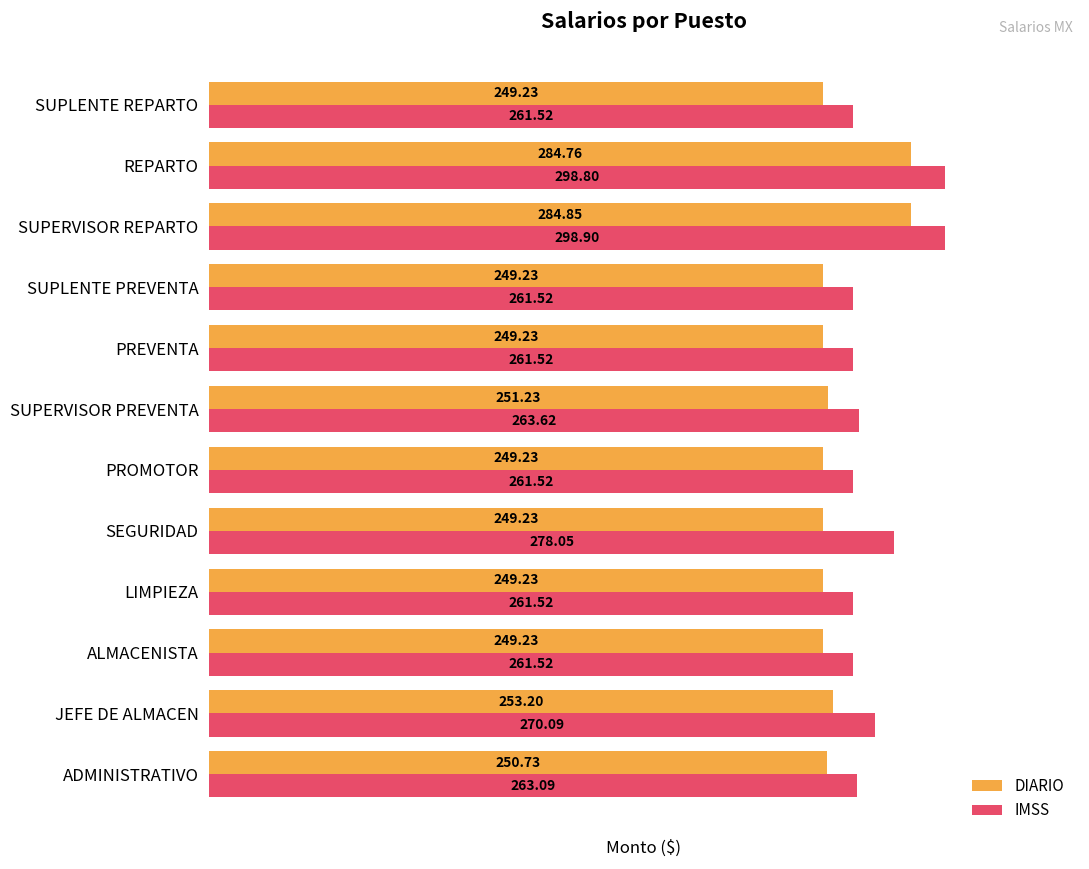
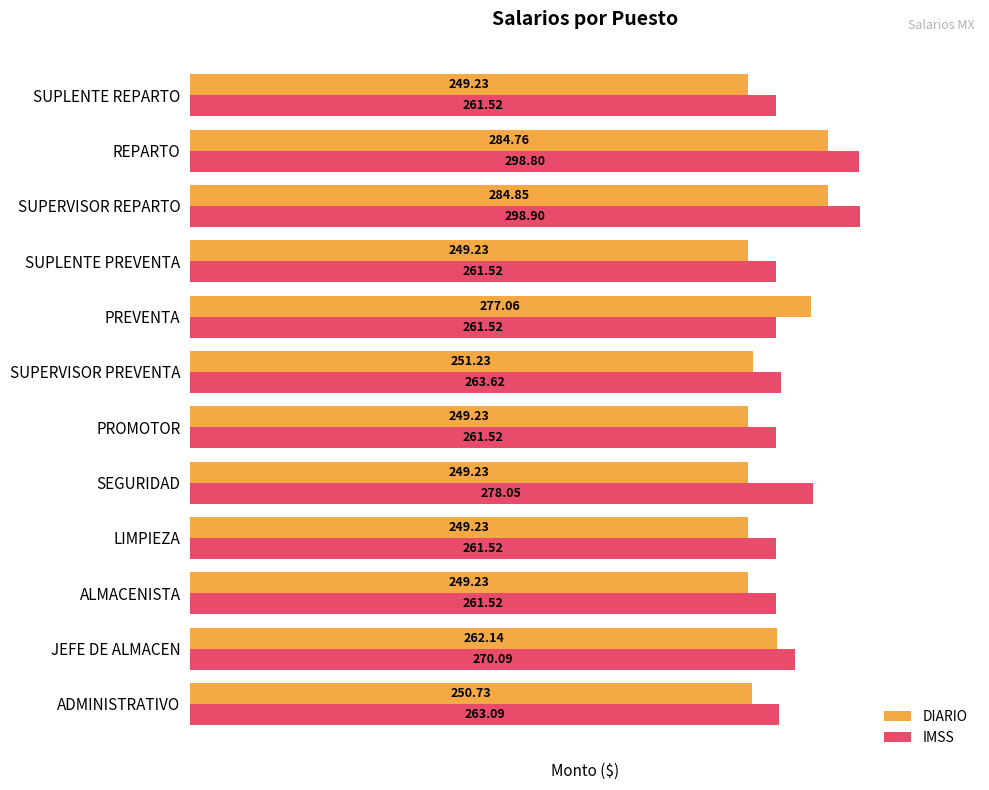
DIARIO, PREVENTA: 249.23 -> 277.06
DIARIO, JEFE DE ALMACEN: 253.20 -> 262.14
